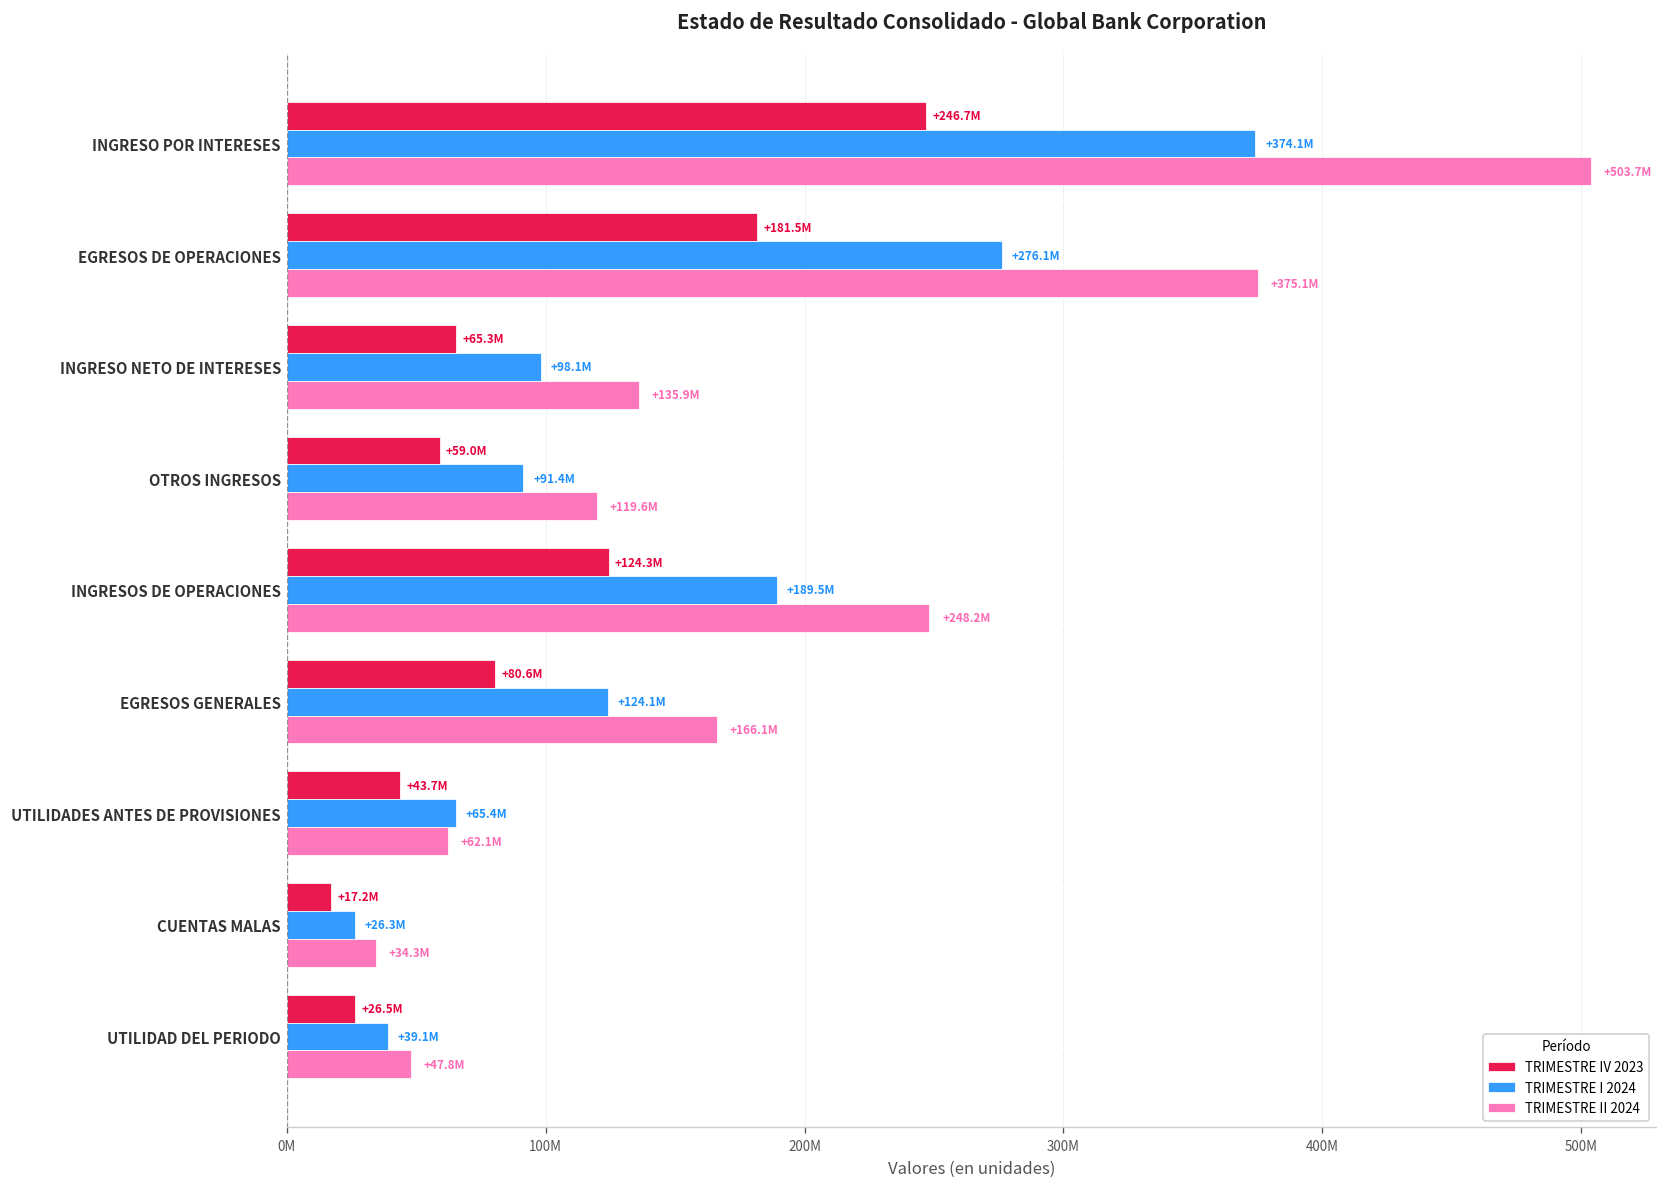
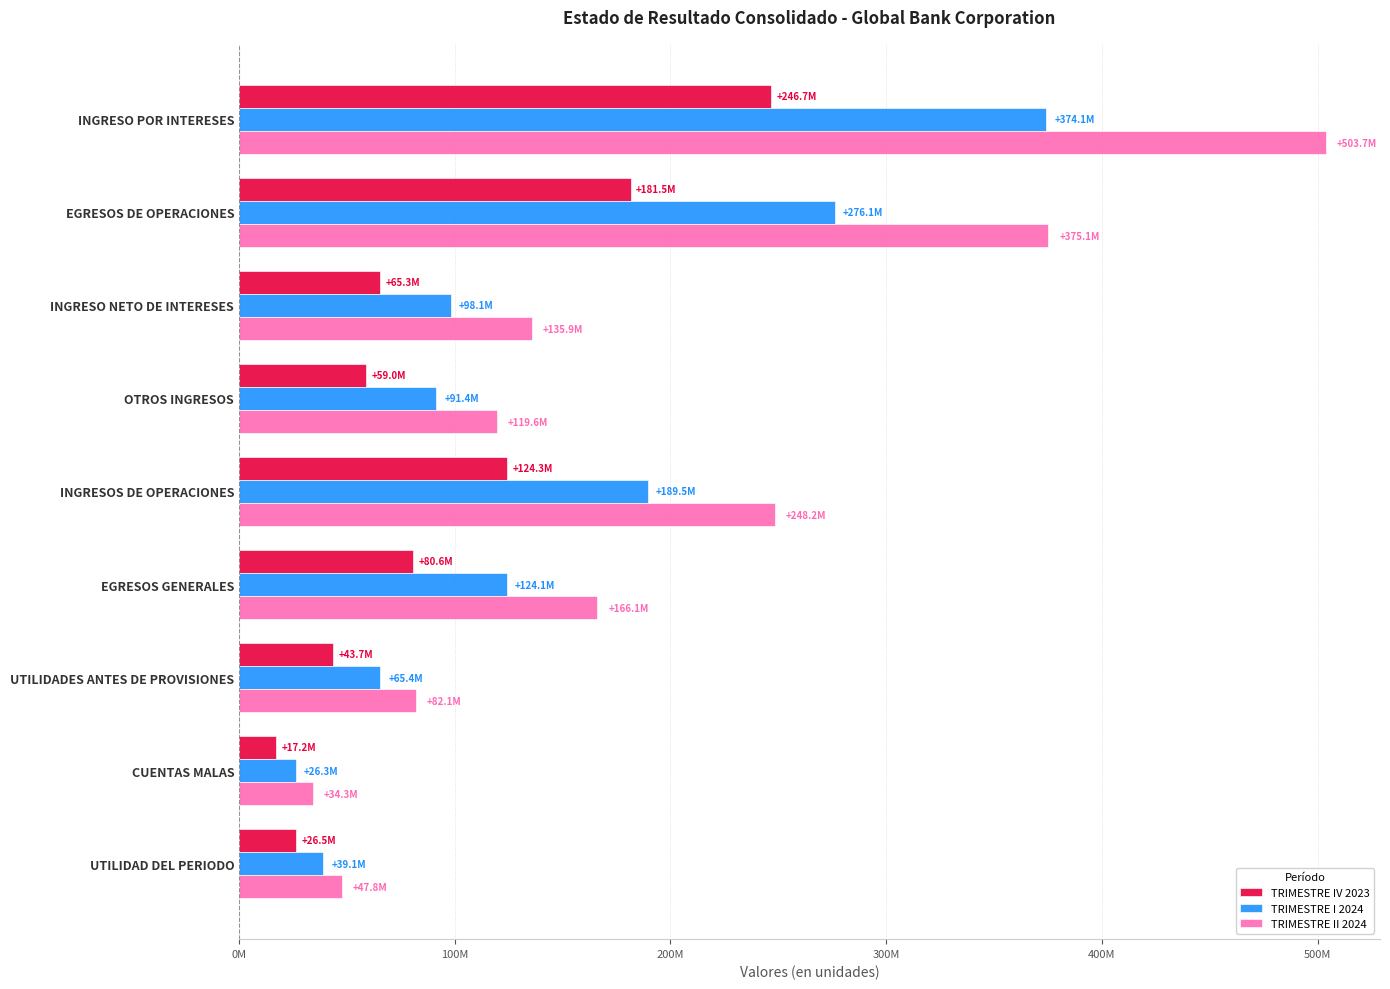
TRIMESTRE II 2024, UTILIDADES ANTES DE PROVISIONES: +62.1M -> +82.1M
